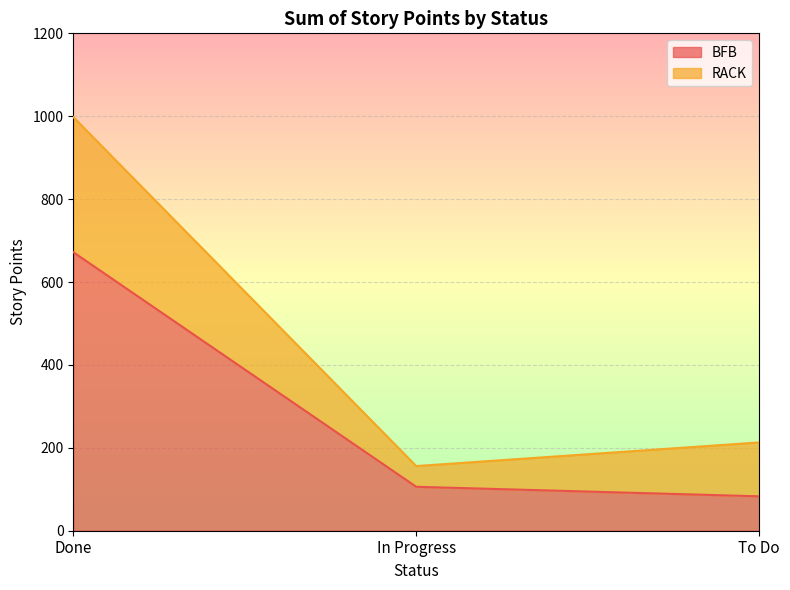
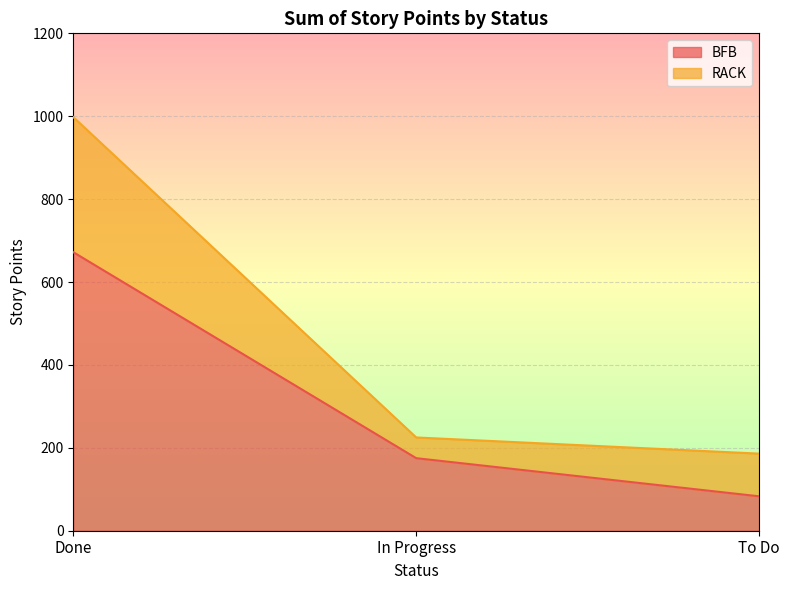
BFB, In Progress: 110 -> 180
RACK, To Do: 130 -> 100
